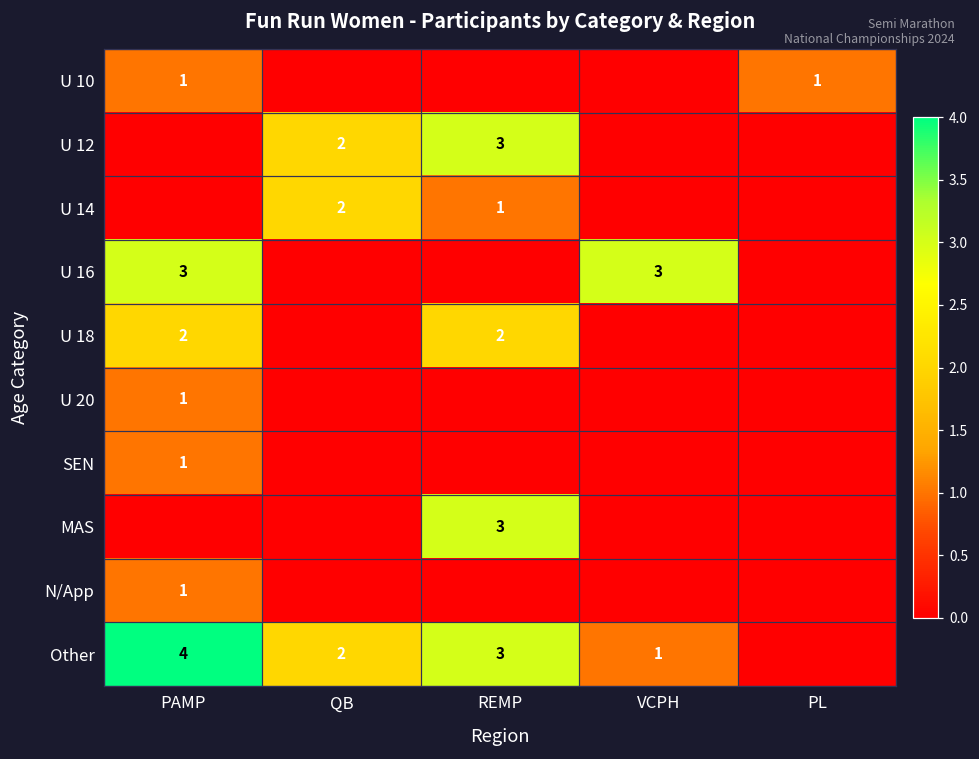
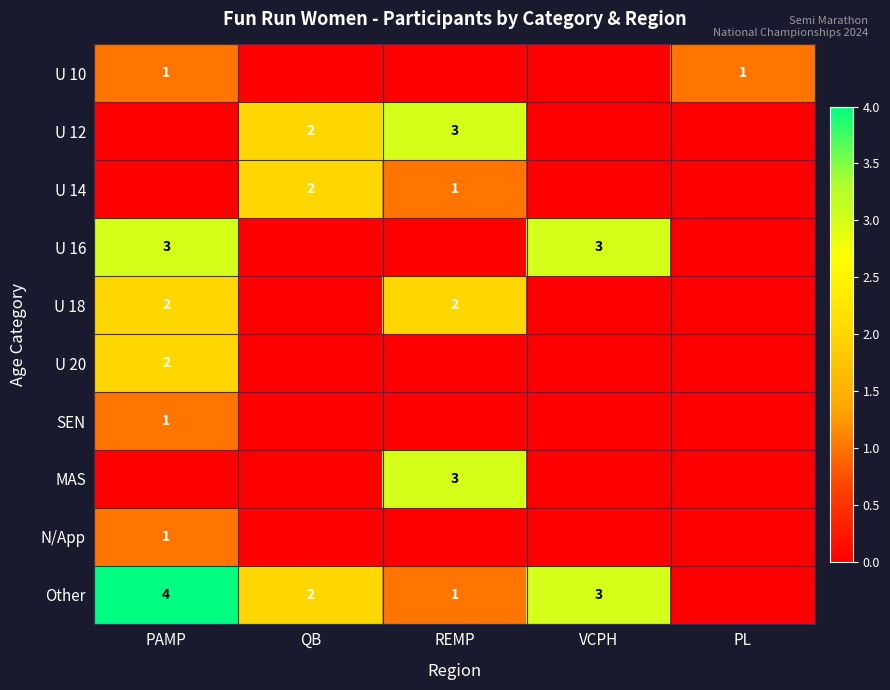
U 20, PAMP: 1 -> 2
Other, REMP: 3 -> 1
Other, VCPH: 1 -> 3
